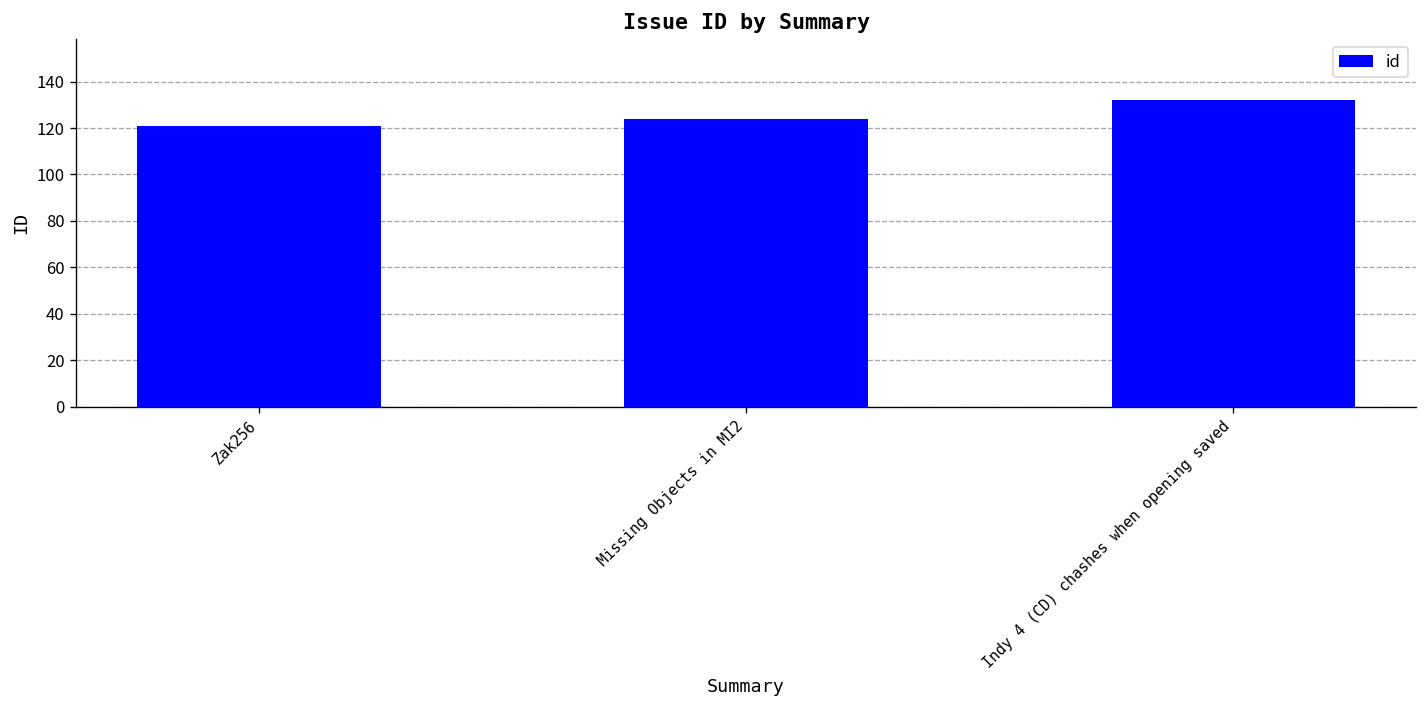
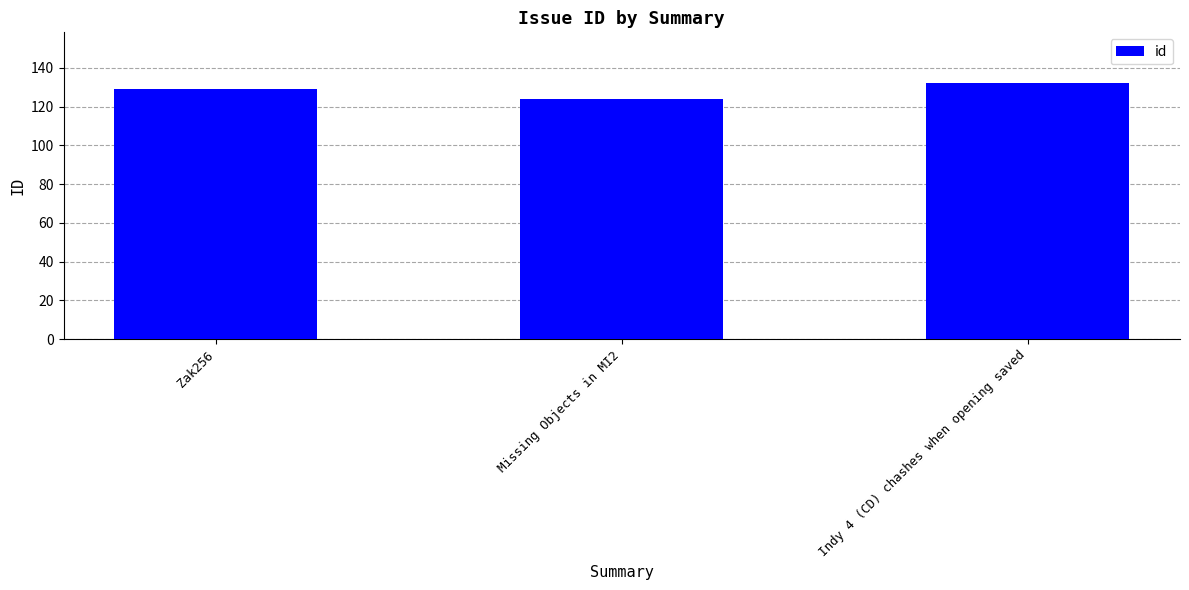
Zak256: 121 -> 129
